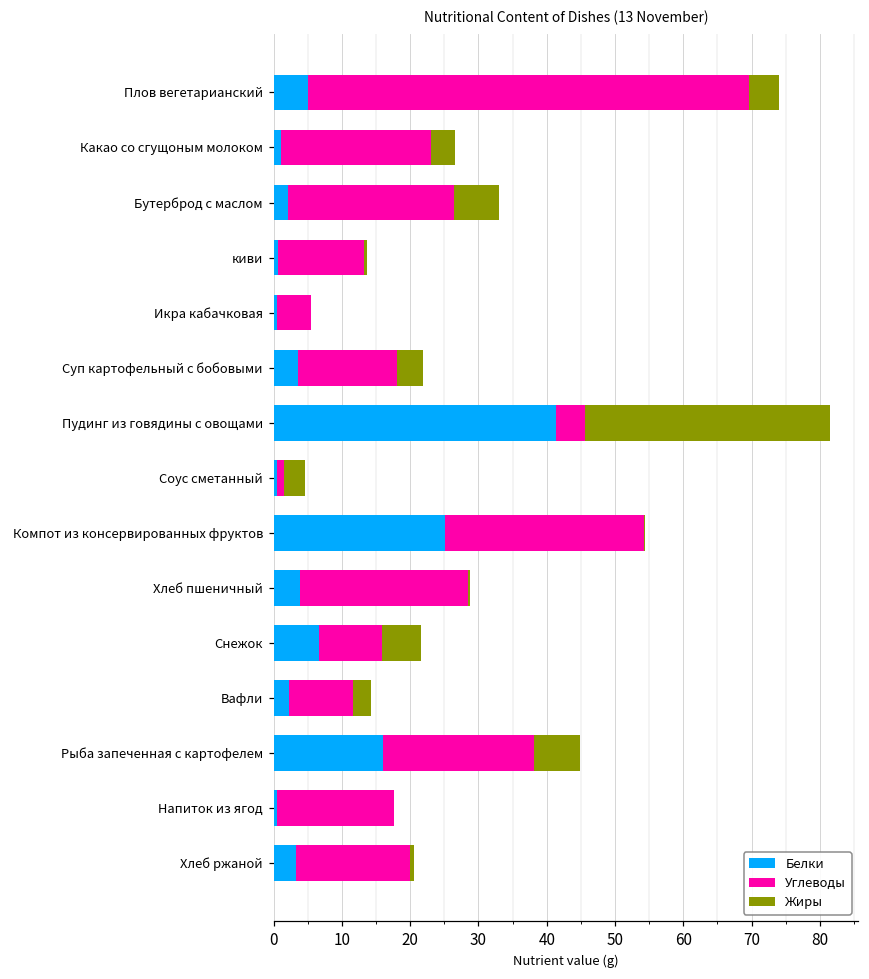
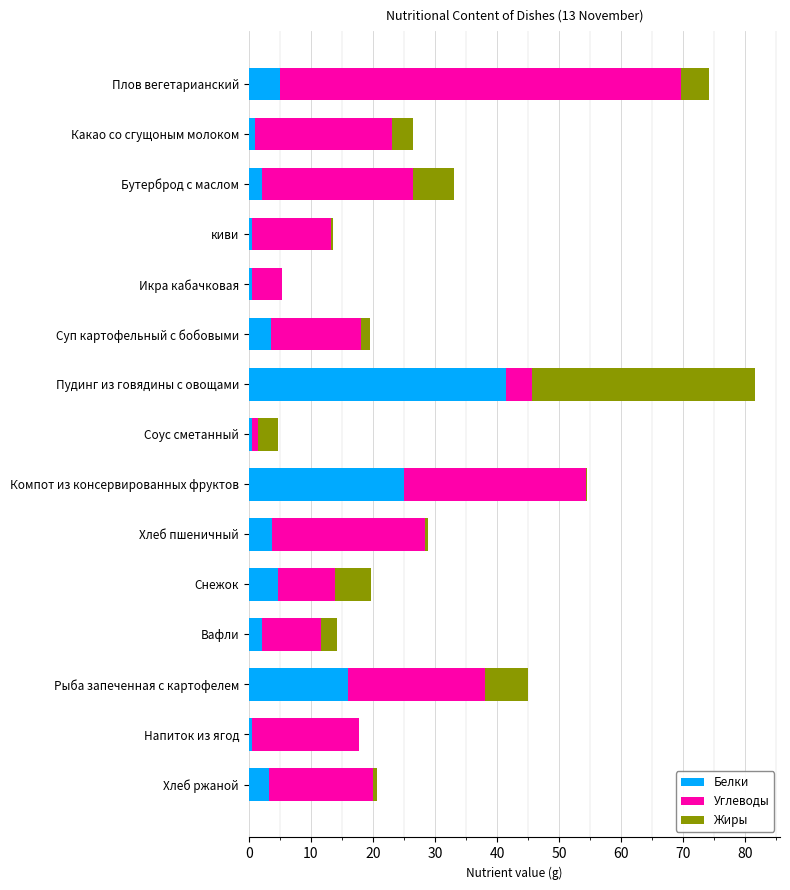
Жиры, Суп картофельный с бобовыми: 4 -> 2
Белки, Снежок: 7 -> 5
